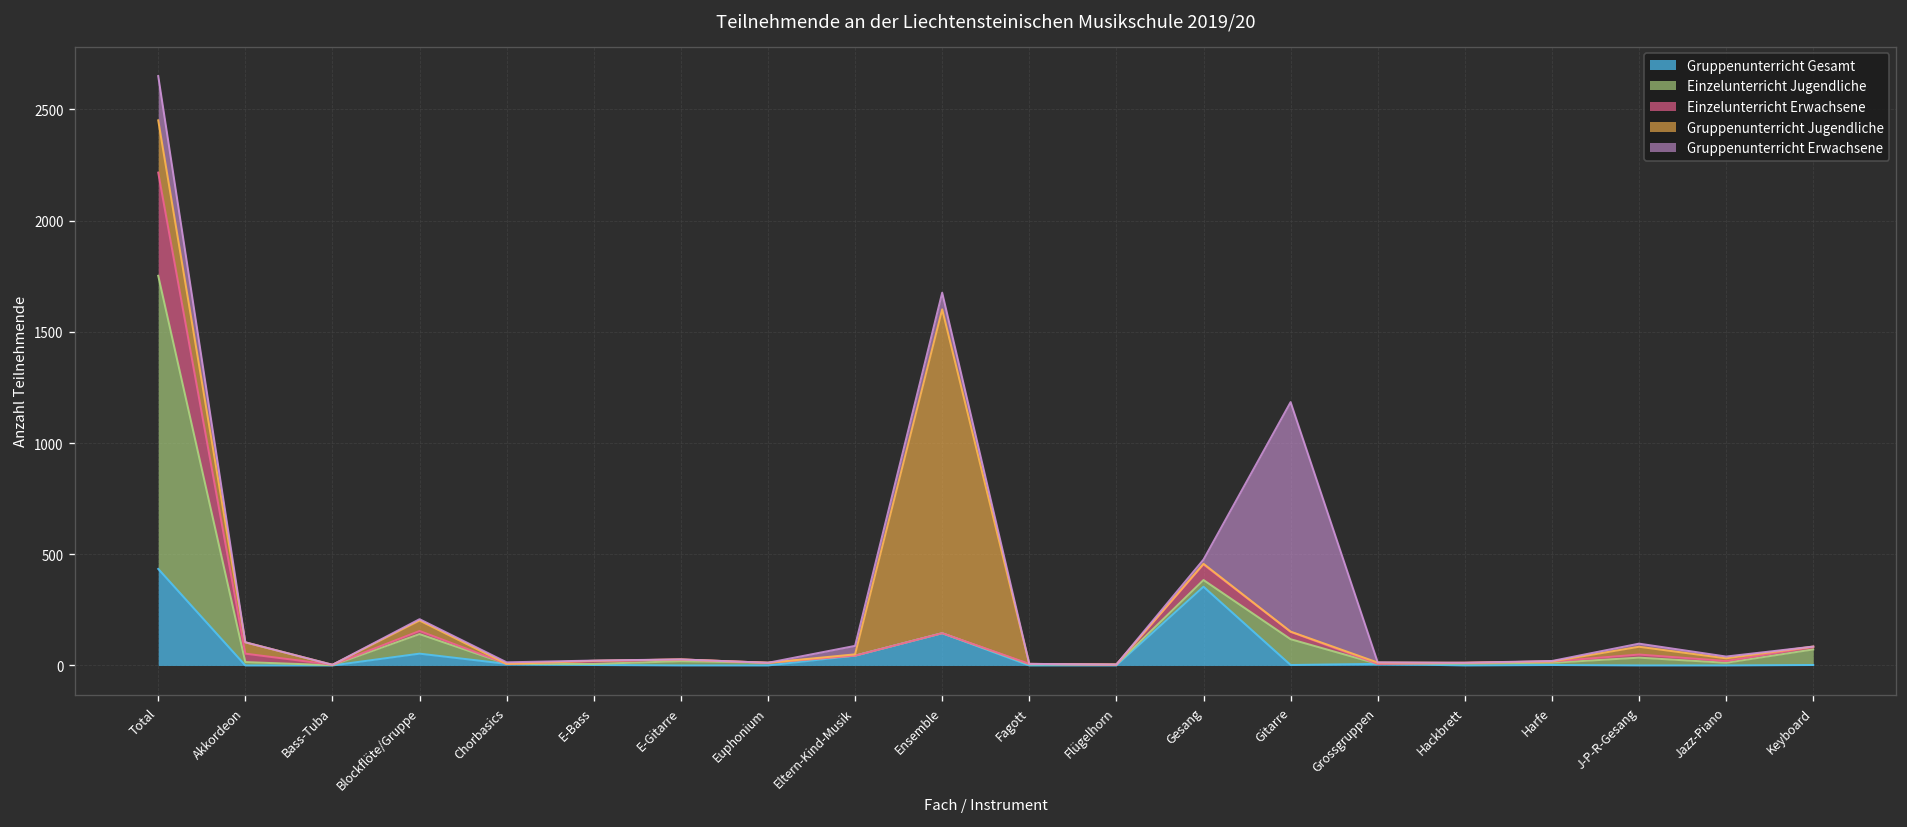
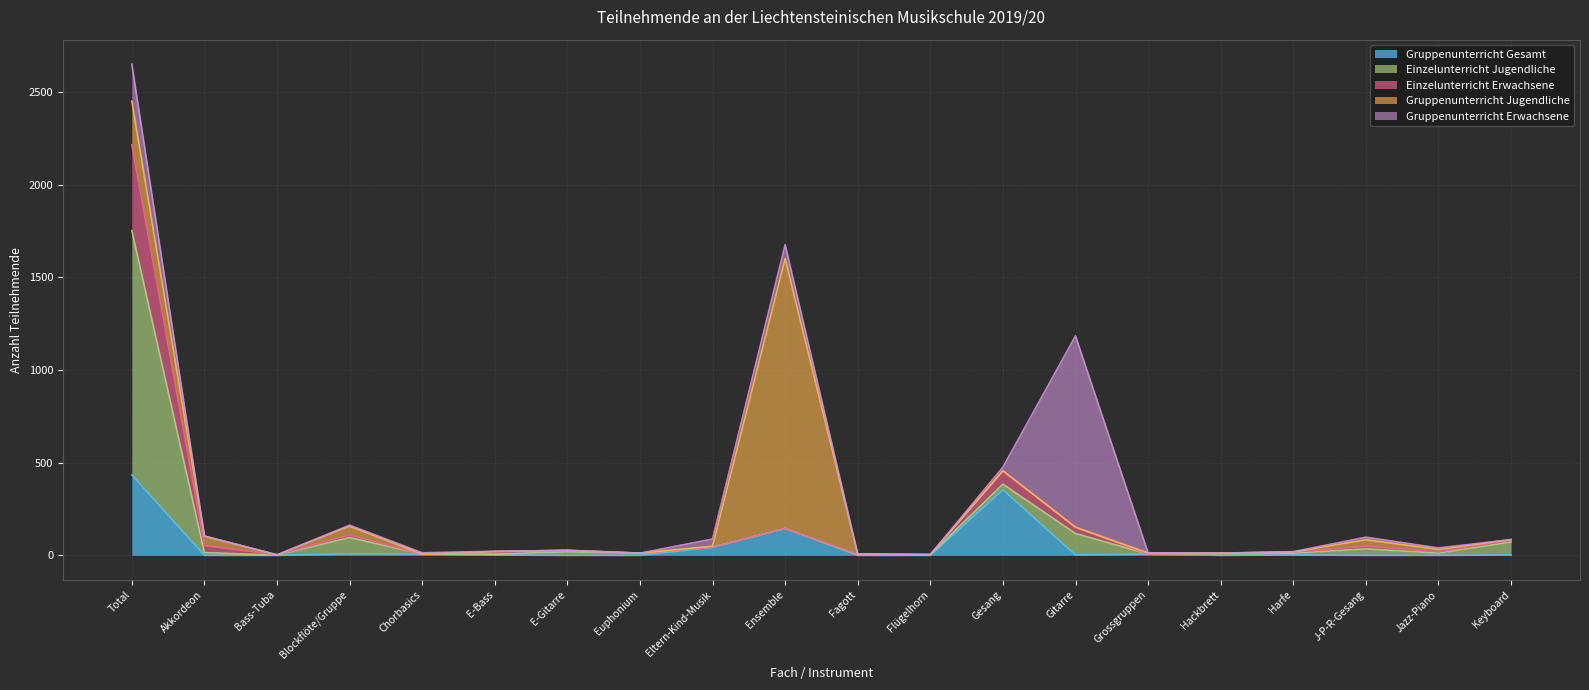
Gruppenunterricht Gesamt, Blockflöte/Gruppe: 50 -> 10
